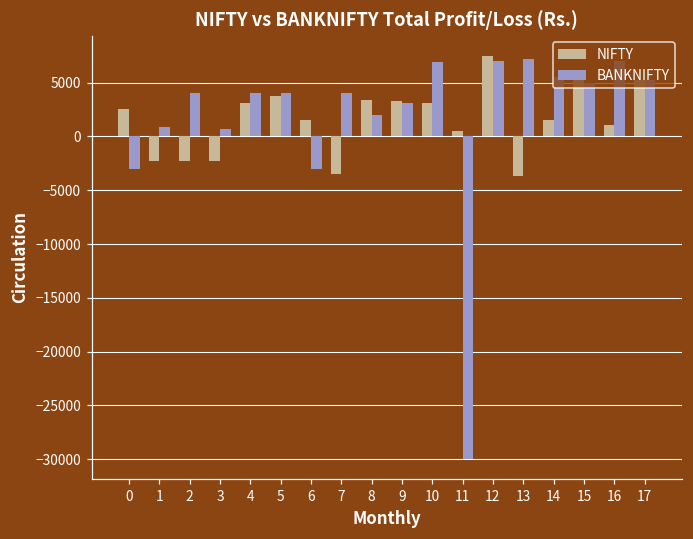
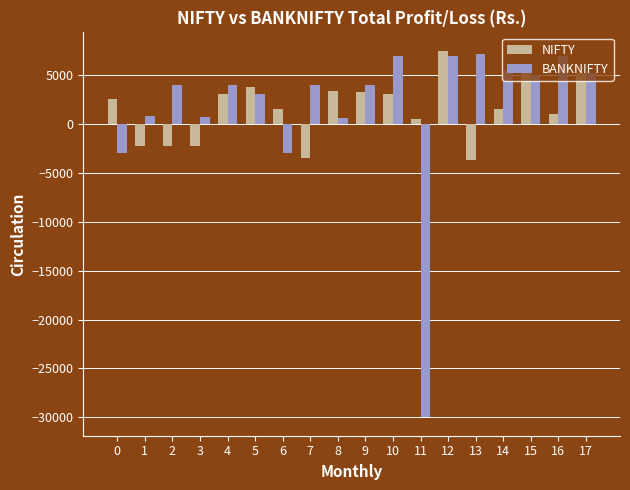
BANKNIFTY, 5: 4000 -> 3000
BANKNIFTY, 8: 2000 -> 1000
BANKNIFTY, 9: 3000 -> 4000
